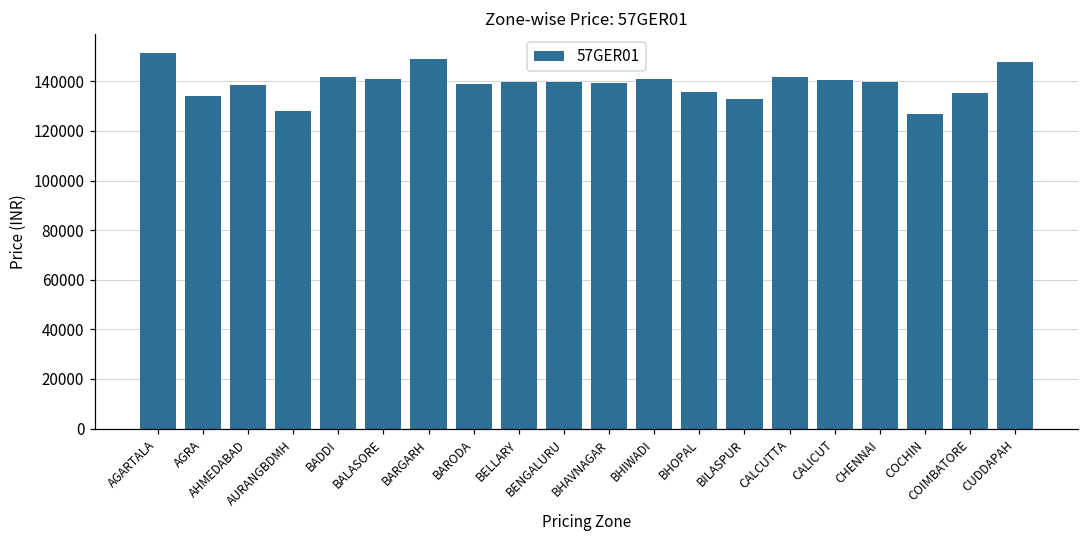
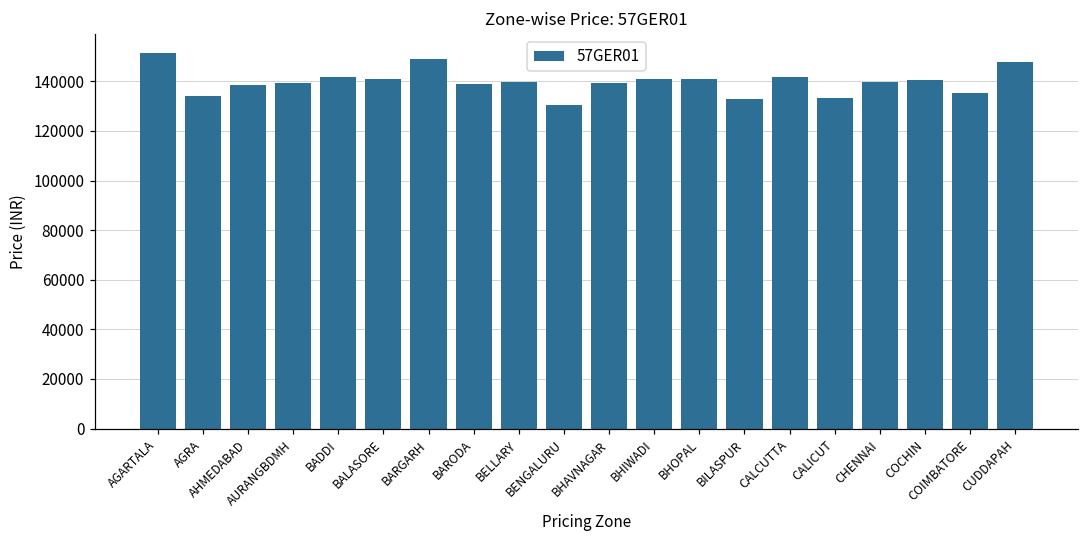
AURANGBDMH: 128000 -> 139000
BENGALURU: 140000 -> 131000
BHOPAL: 136000 -> 141000
CALICUT: 140000 -> 133000
COCHIN: 127000 -> 141000
